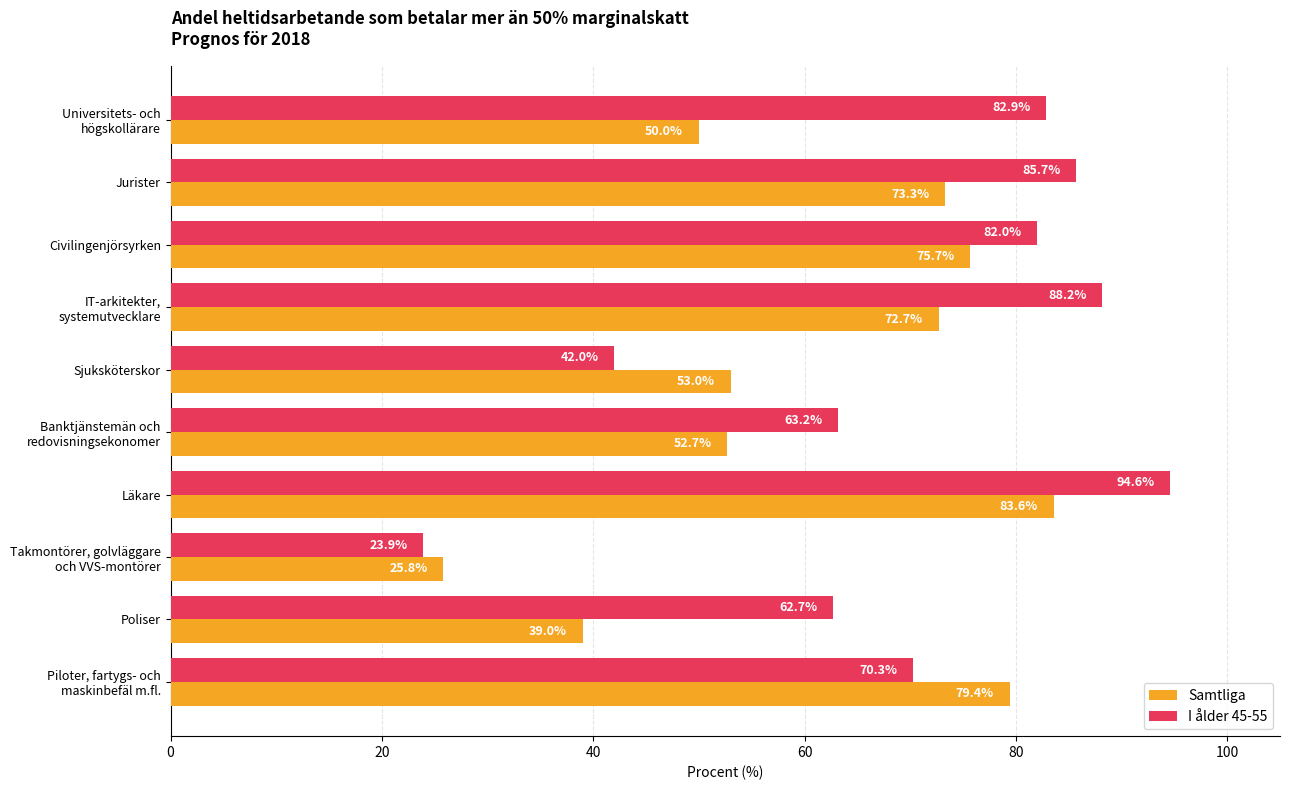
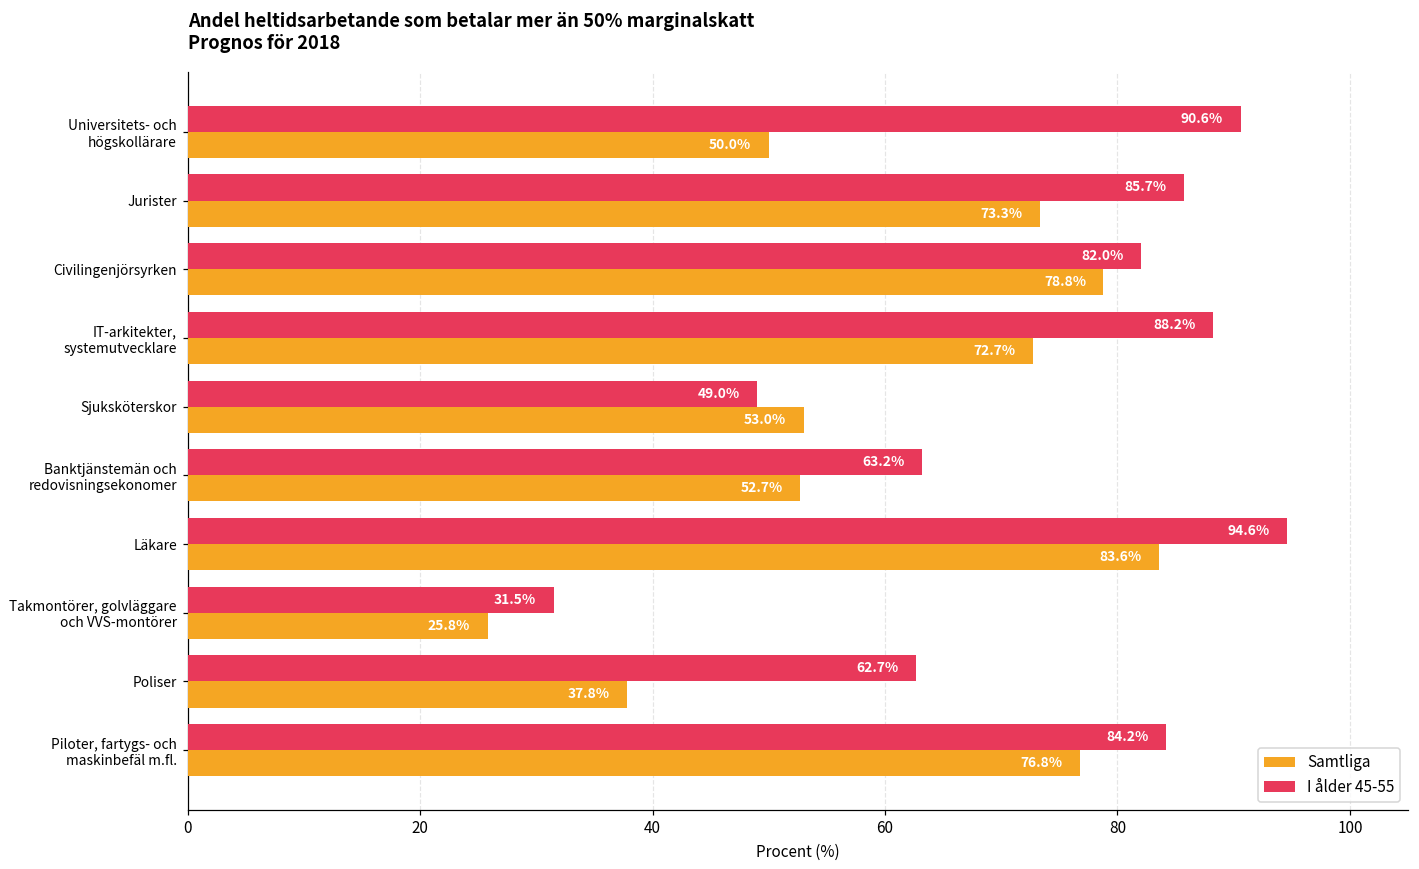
I ålder 45-55, Universitets- och högskollärare: 82.9% -> 90.6%
Samtliga, Civilingenjörsyrken: 75.7% -> 78.8%
I ålder 45-55, Sjuksköterskor: 42.0% -> 49.0%
I ålder 45-55, Takmontörer, golvläggare och VVS-montörer: 23.9% -> 31.5%
Samtliga, Poliser: 39.0% -> 37.8%
I ålder 45-55, Piloter, fartygs- och maskinbefäl m.fl.: 70.3% -> 84.2%
Samtliga, Piloter, fartygs- och maskinbefäl m.fl.: 79.4% -> 76.8%
